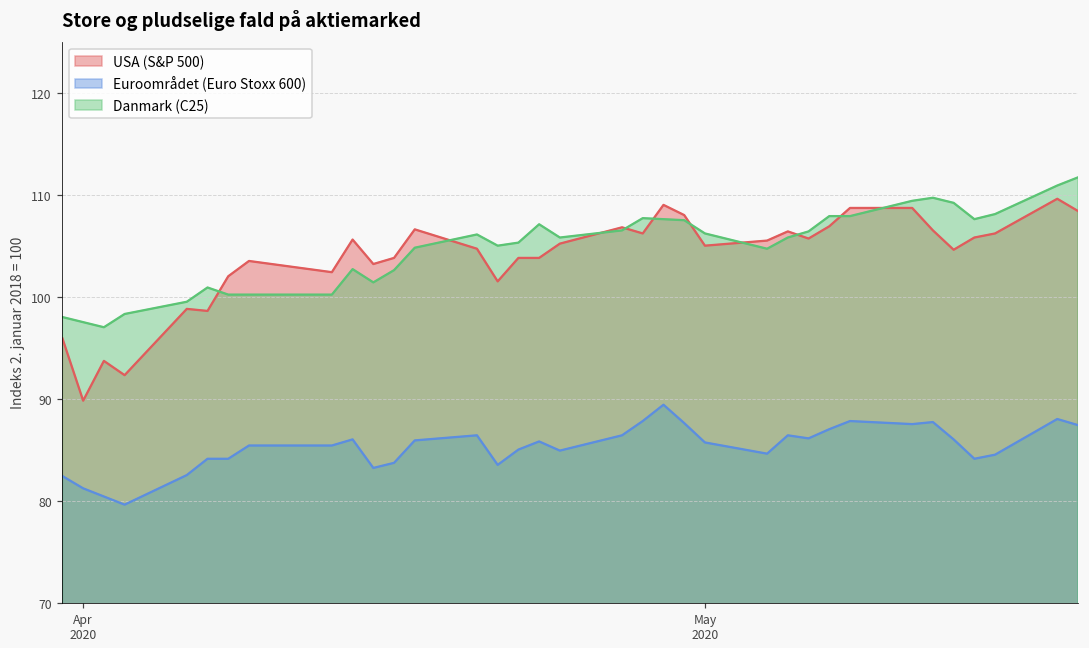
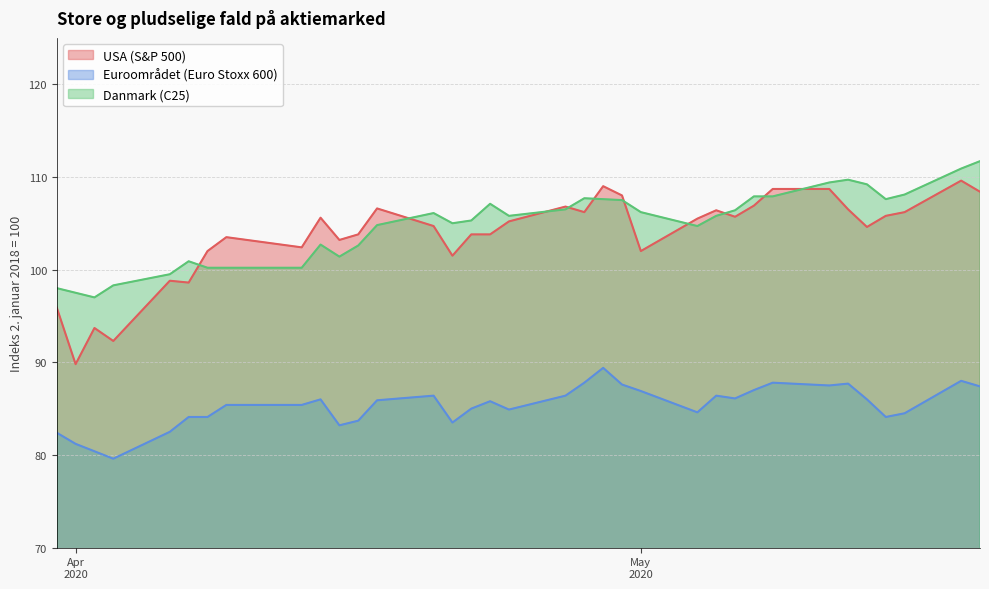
USA (S&P 500), May 2020: 105 -> 102
Euroområdet (Euro Stoxx 600), May 2020: 86 -> 87
